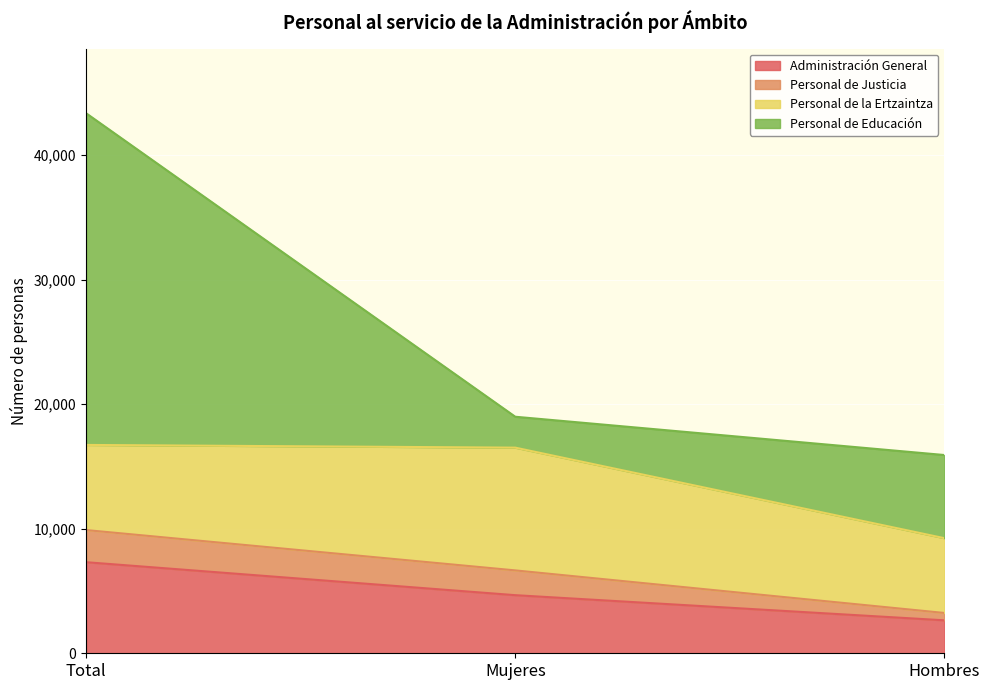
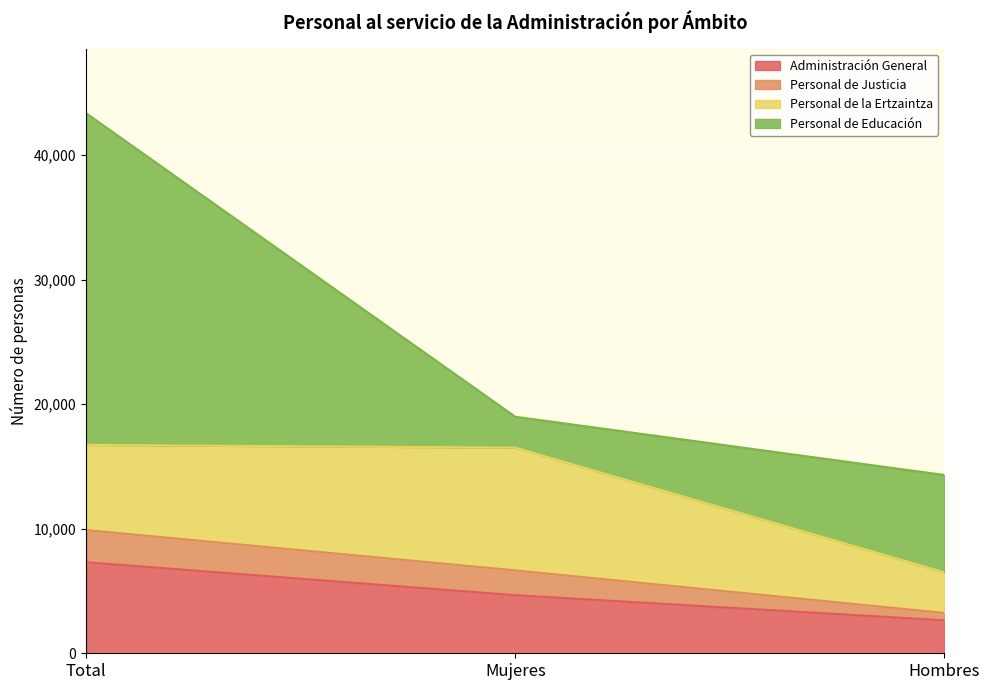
Personal de la Ertzaintza, Hombres: 6,000 -> 3,300
Personal de Educación, Hombres: 6,700 -> 7,800
